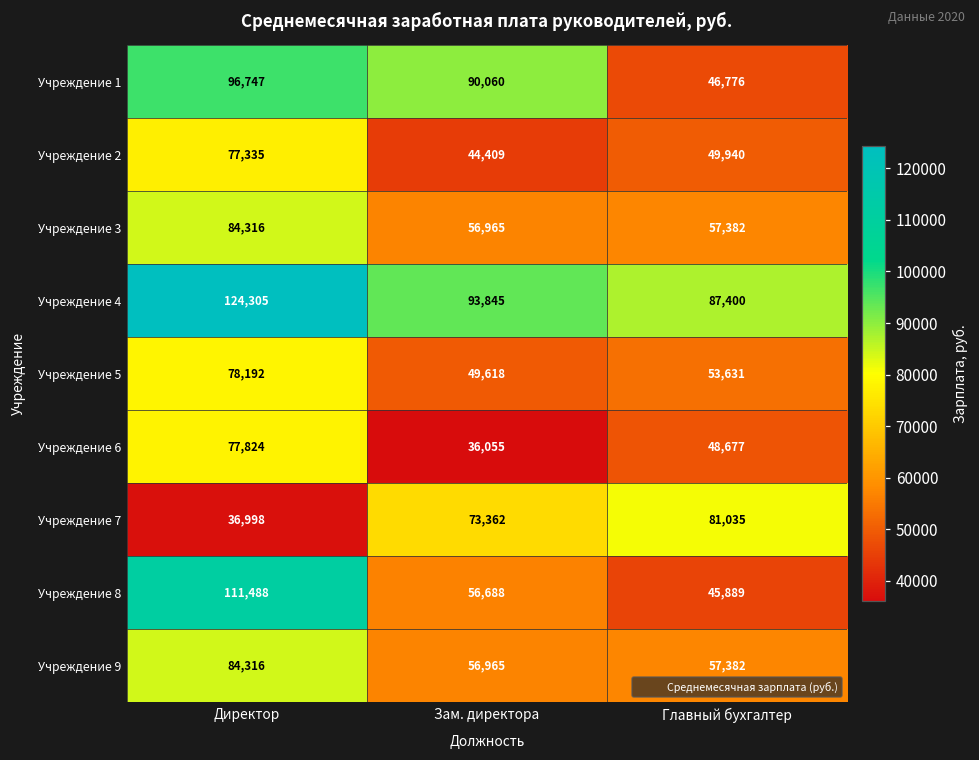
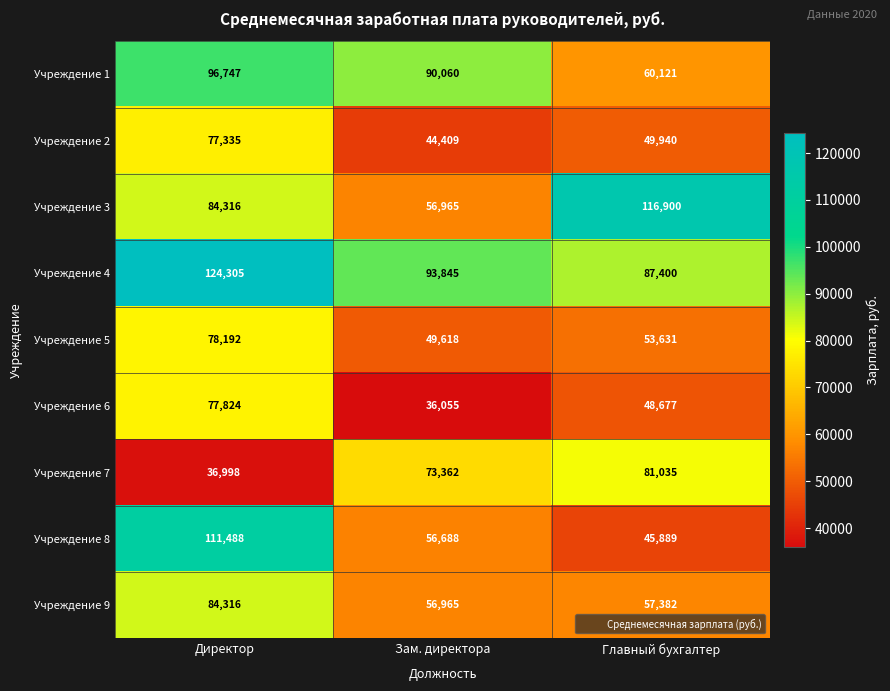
Учреждение 1, Главный бухгалтер: 46,776 -> 60,121
Учреждение 3, Главный бухгалтер: 57,382 -> 116,900
